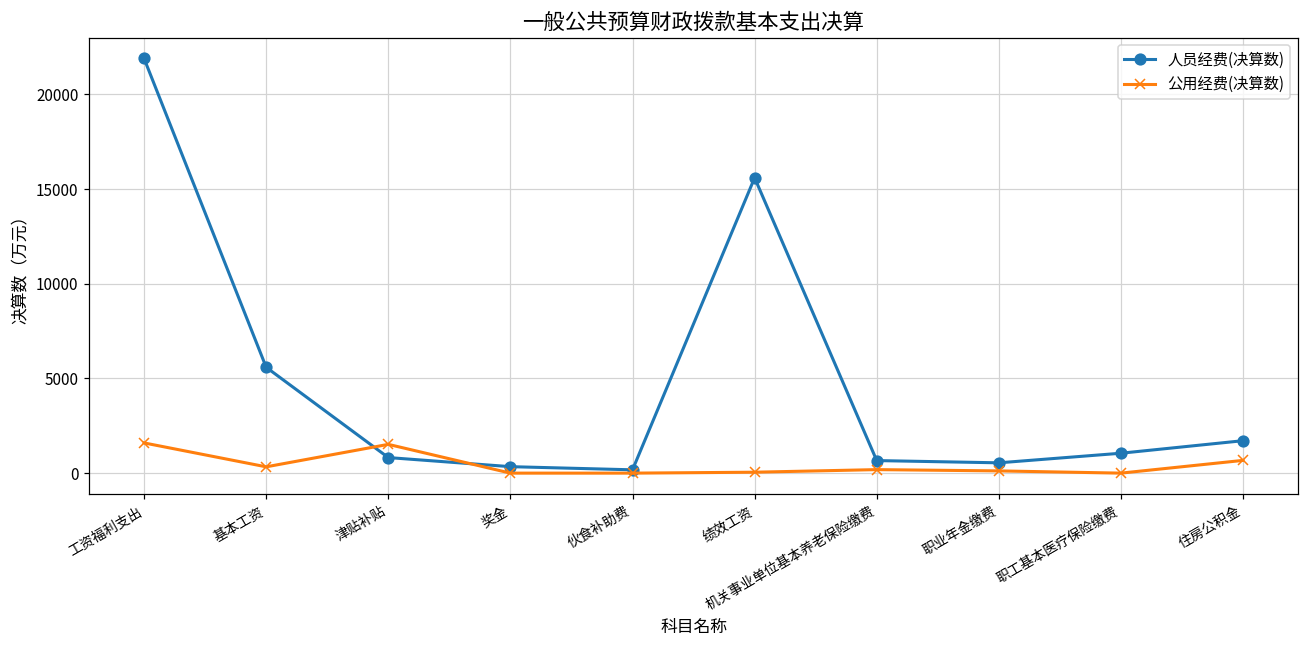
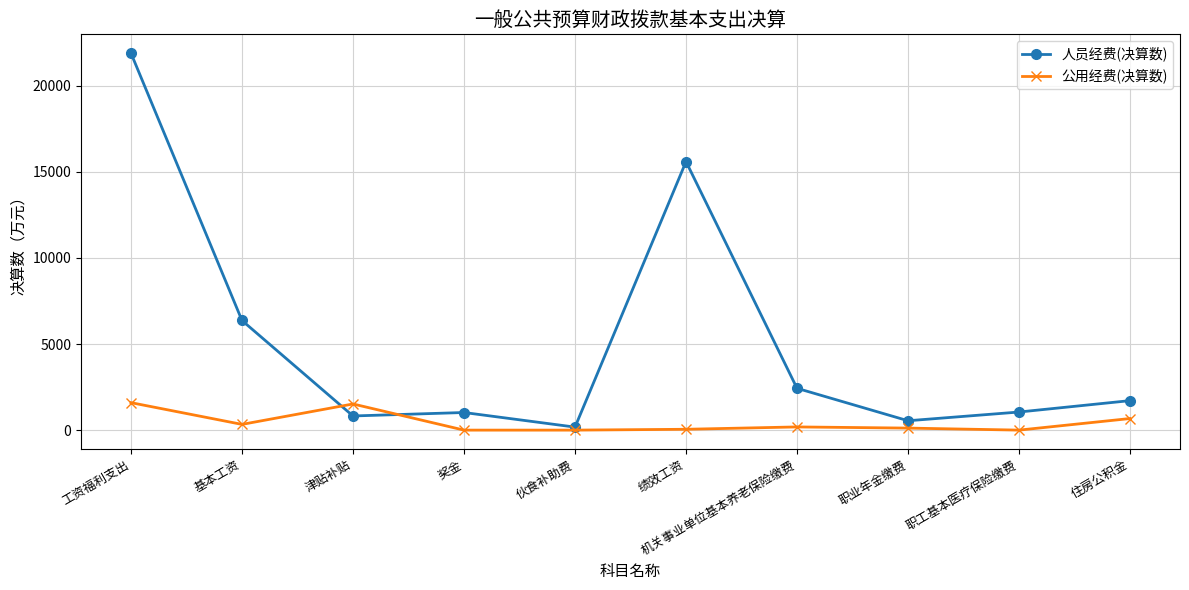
人员经费(决算数), 基本工资: 5600 -> 6400
人员经费(决算数), 奖金: 300 -> 1000
人员经费(决算数), 机关事业单位基本养老保险缴费: 700 -> 2400
